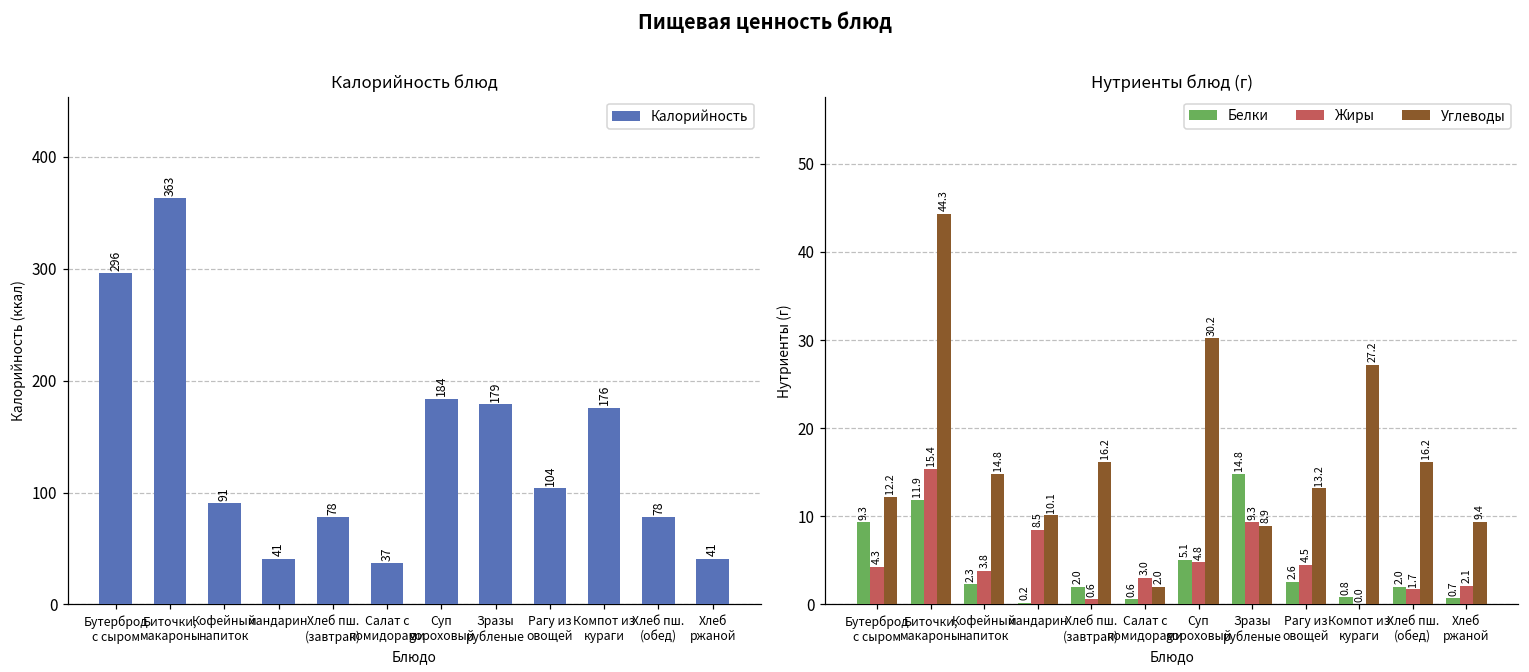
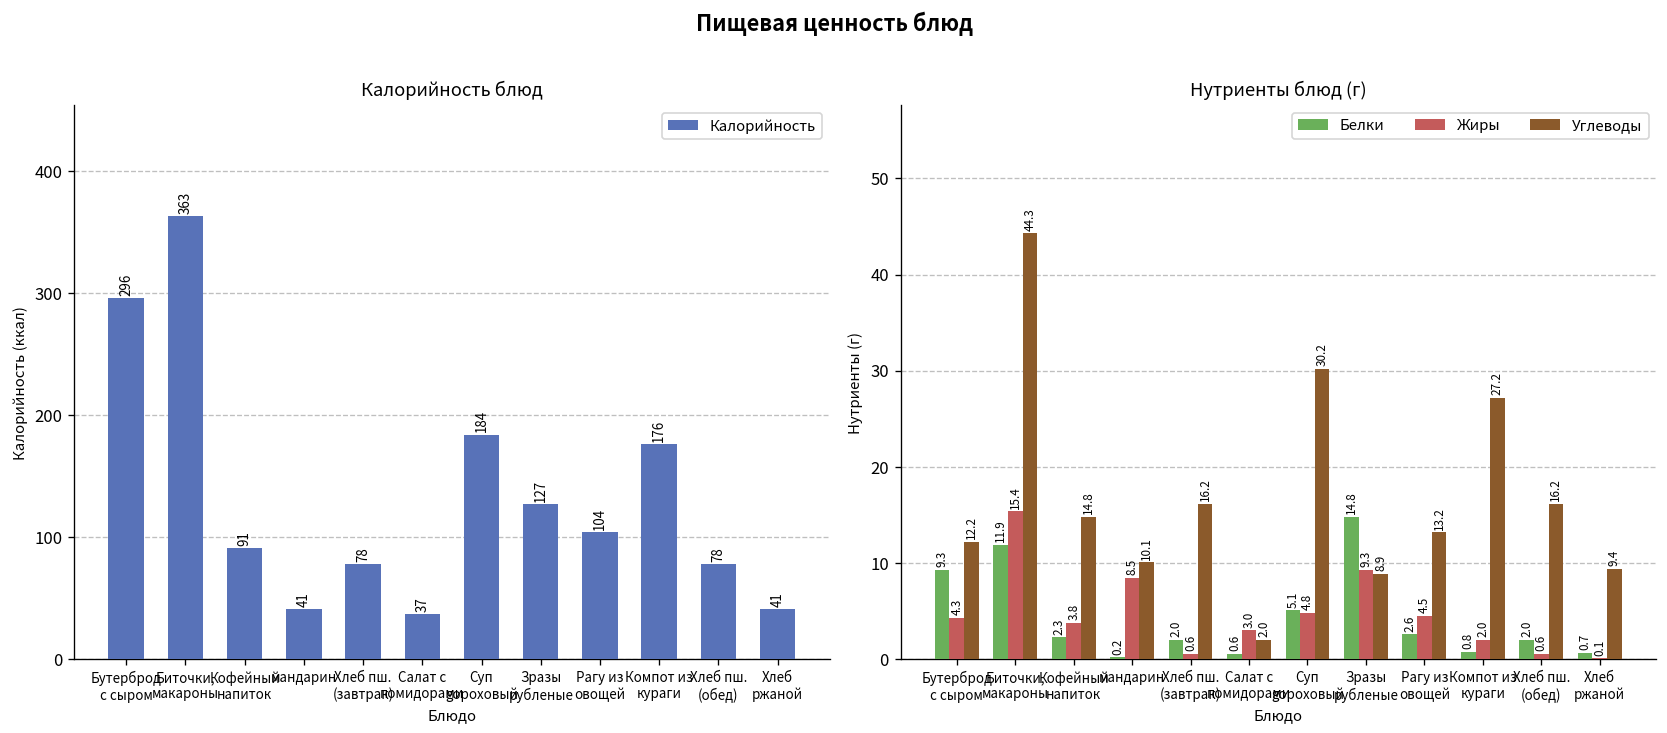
Калорийность блюд, Зразы рубленые: 179 -> 127
Нутриенты блюд (г), Жиры, Компот из кураги: 0.0 -> 2.0
Нутриенты блюд (г), Жиры, Хлеб пш. (обед): 1.7 -> 0.6
Нутриенты блюд (г), Жиры, Хлеб ржаной: 2.1 -> 0.1
